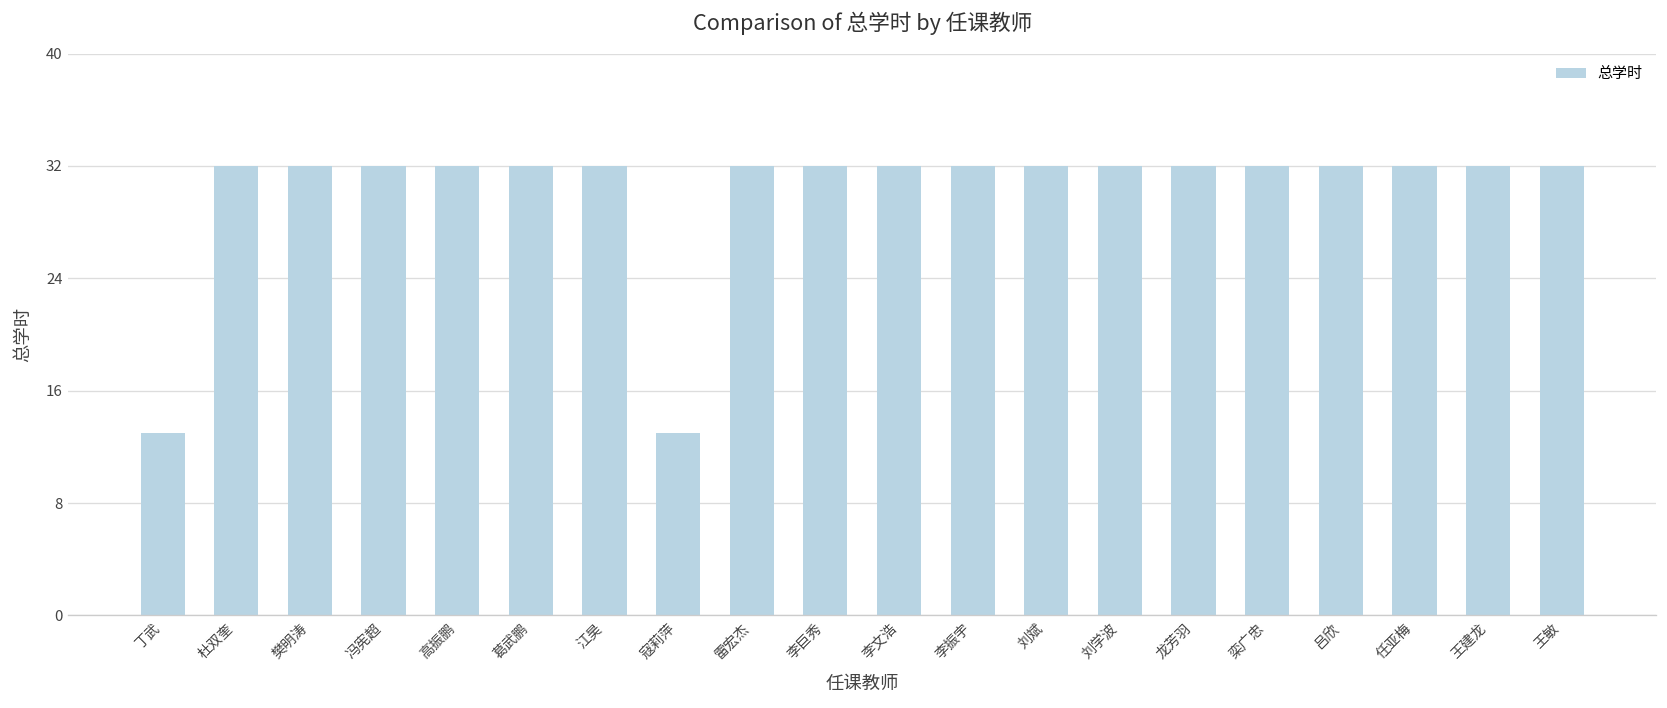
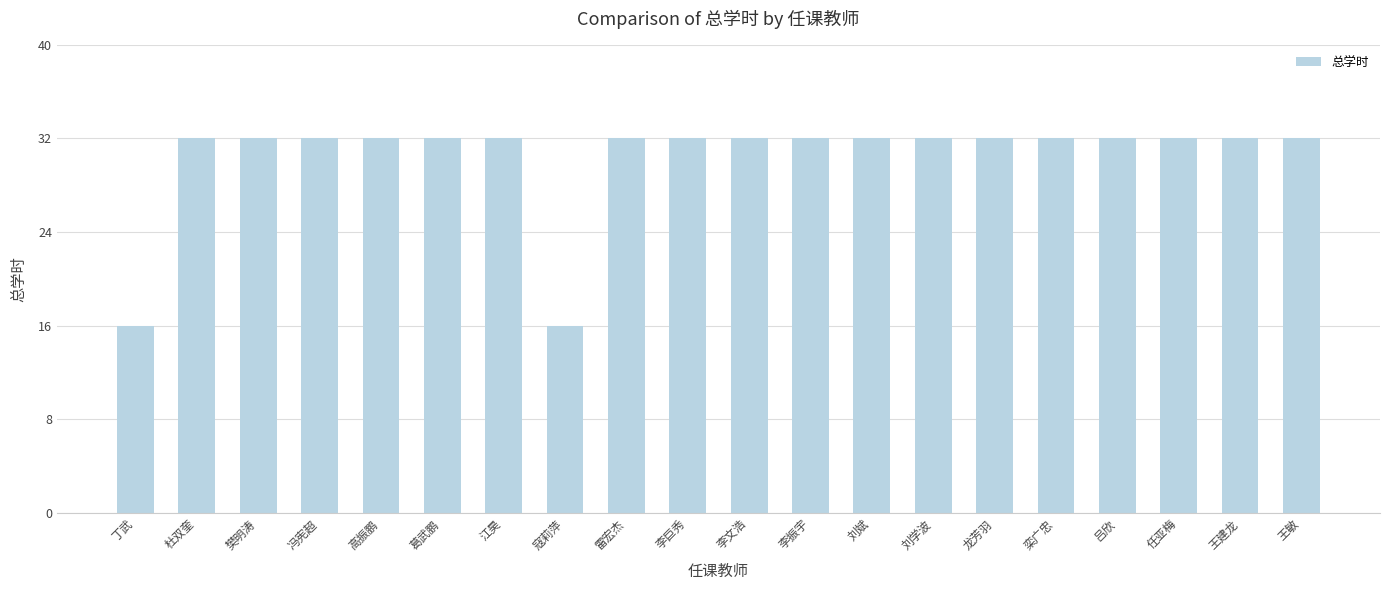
丁武: 13 -> 16
寇莉萍: 13 -> 16
